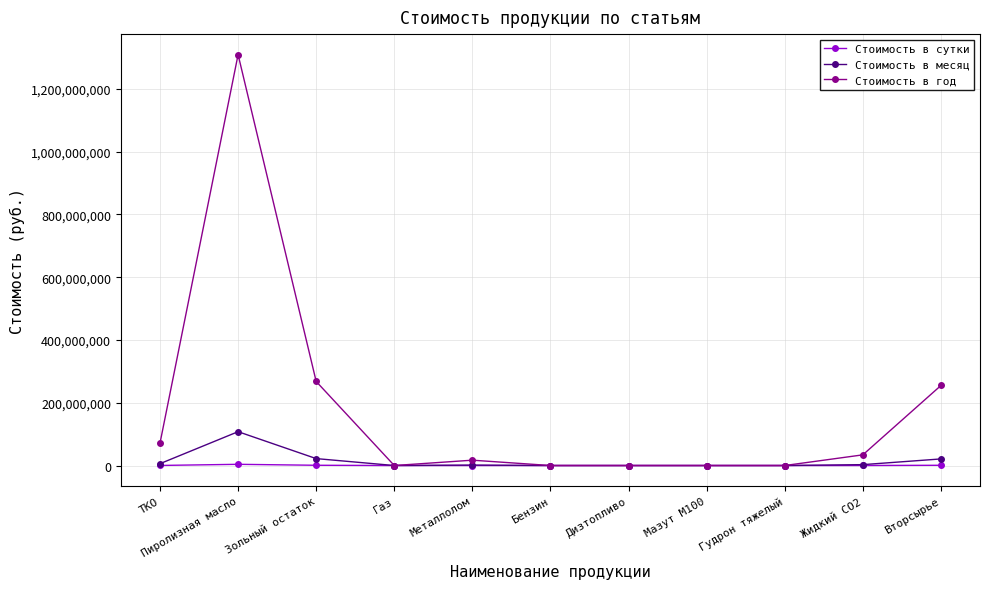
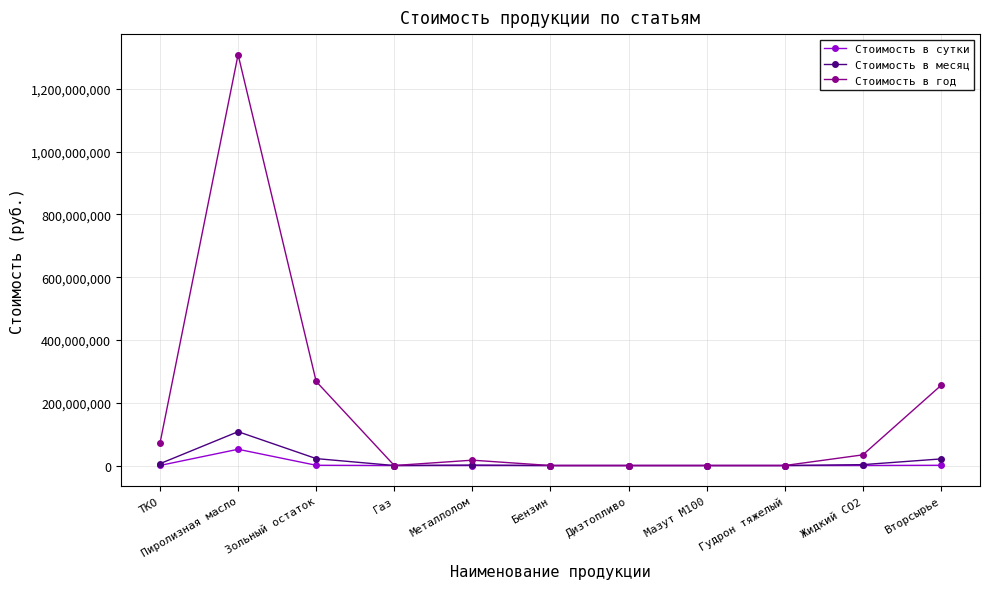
Стоимость в сутки, Пиролизная масло: 0 -> 50,000,000
